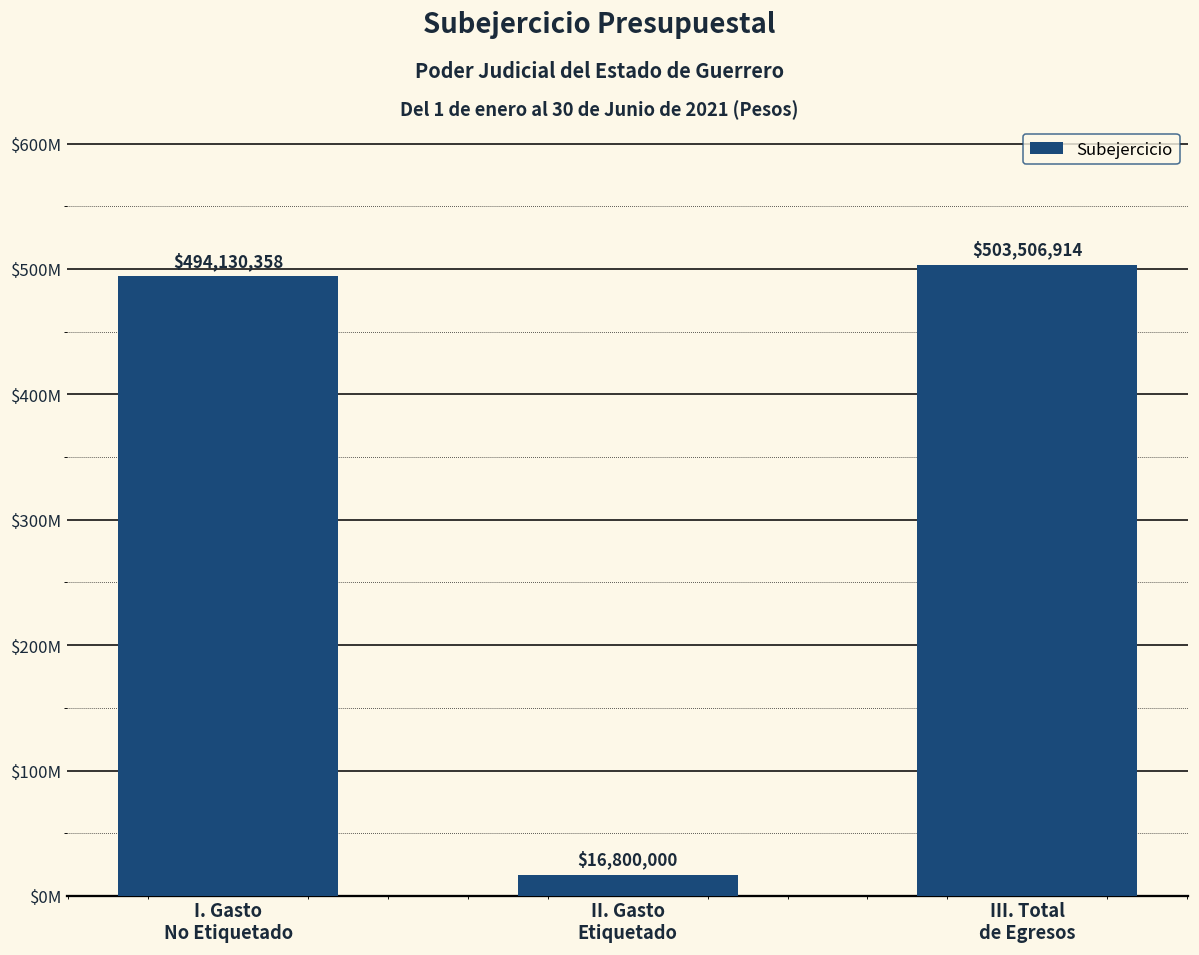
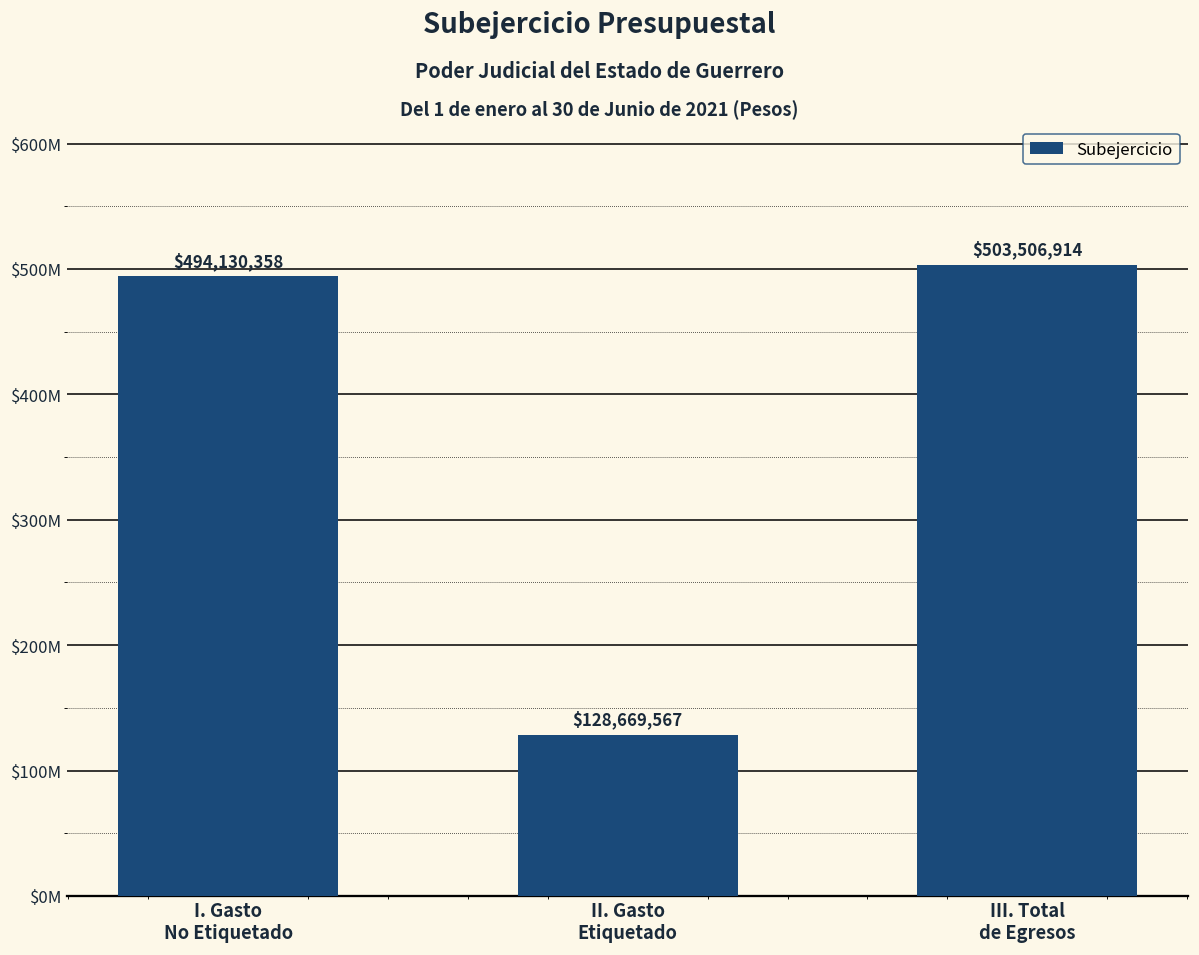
II. Gasto Etiquetado: $16,800,000 -> $128,669,567
